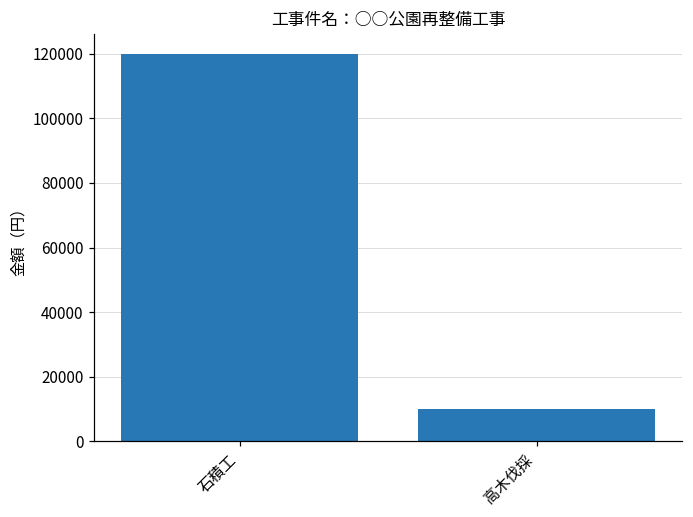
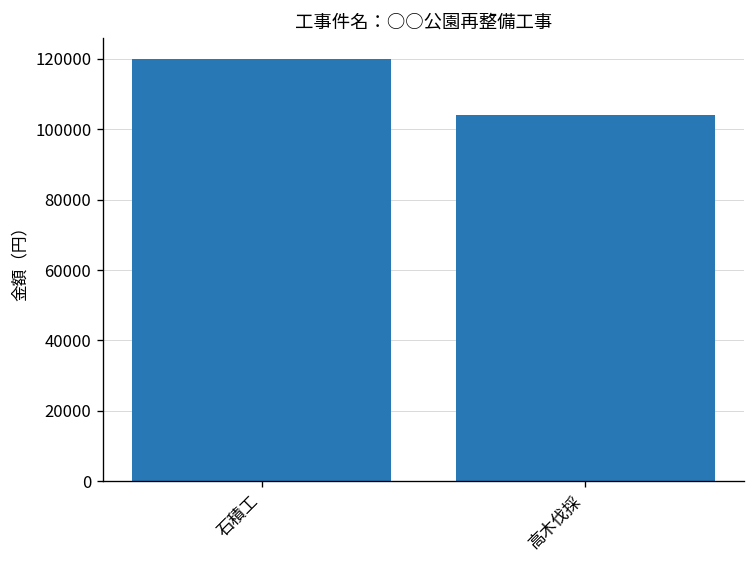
高木伐採: 10000 -> 104000
